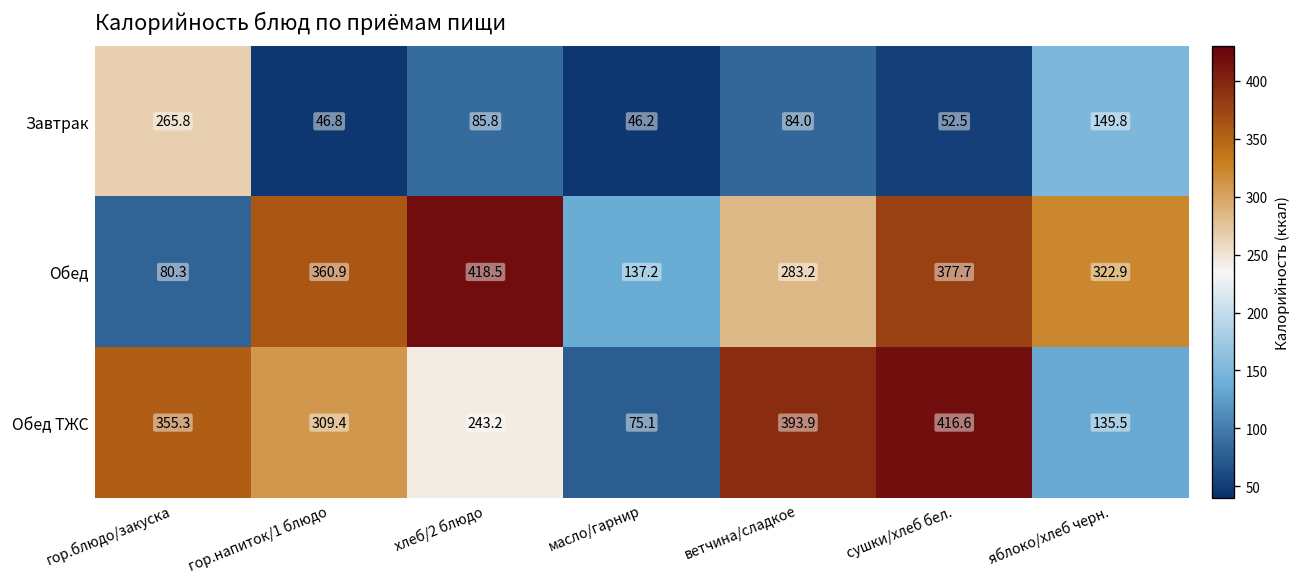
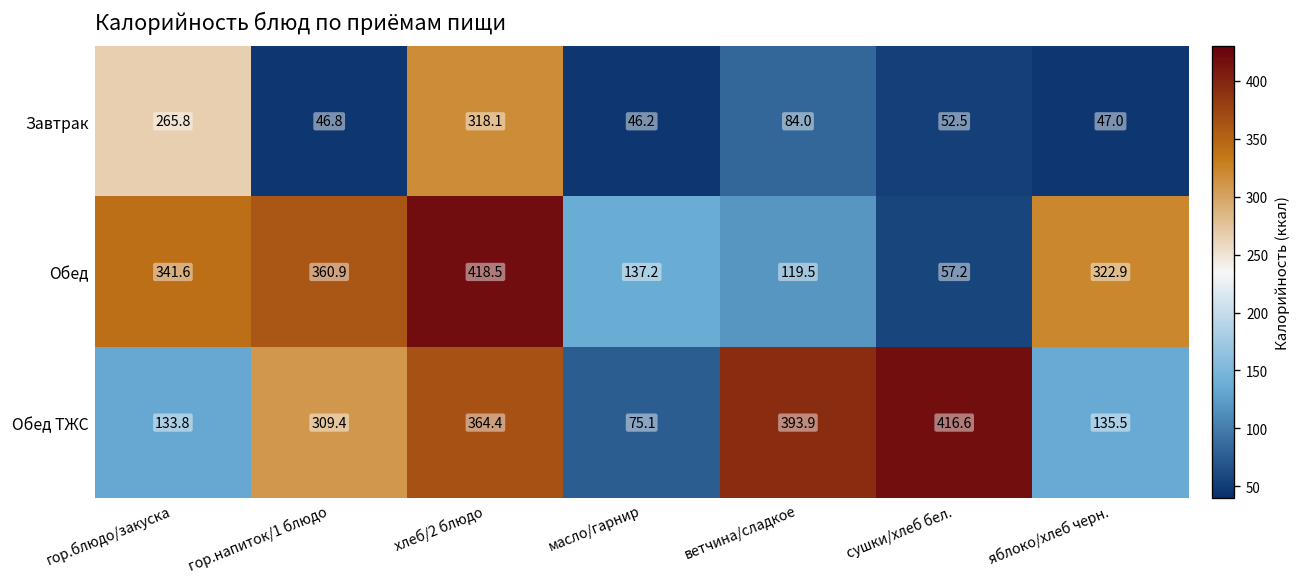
Завтрак, хлеб/2 блюдо: 85.8 -> 318.1
Завтрак, яблоко/хлеб черн.: 149.8 -> 47.0
Обед, гор.блюдо/закуска: 80.3 -> 341.6
Обед, ветчина/сладкое: 283.2 -> 119.5
Обед, сушки/хлеб бел.: 377.7 -> 57.2
Обед ТЖС, гор.блюдо/закуска: 355.3 -> 133.8
Обед ТЖС, хлеб/2 блюдо: 243.2 -> 364.4
